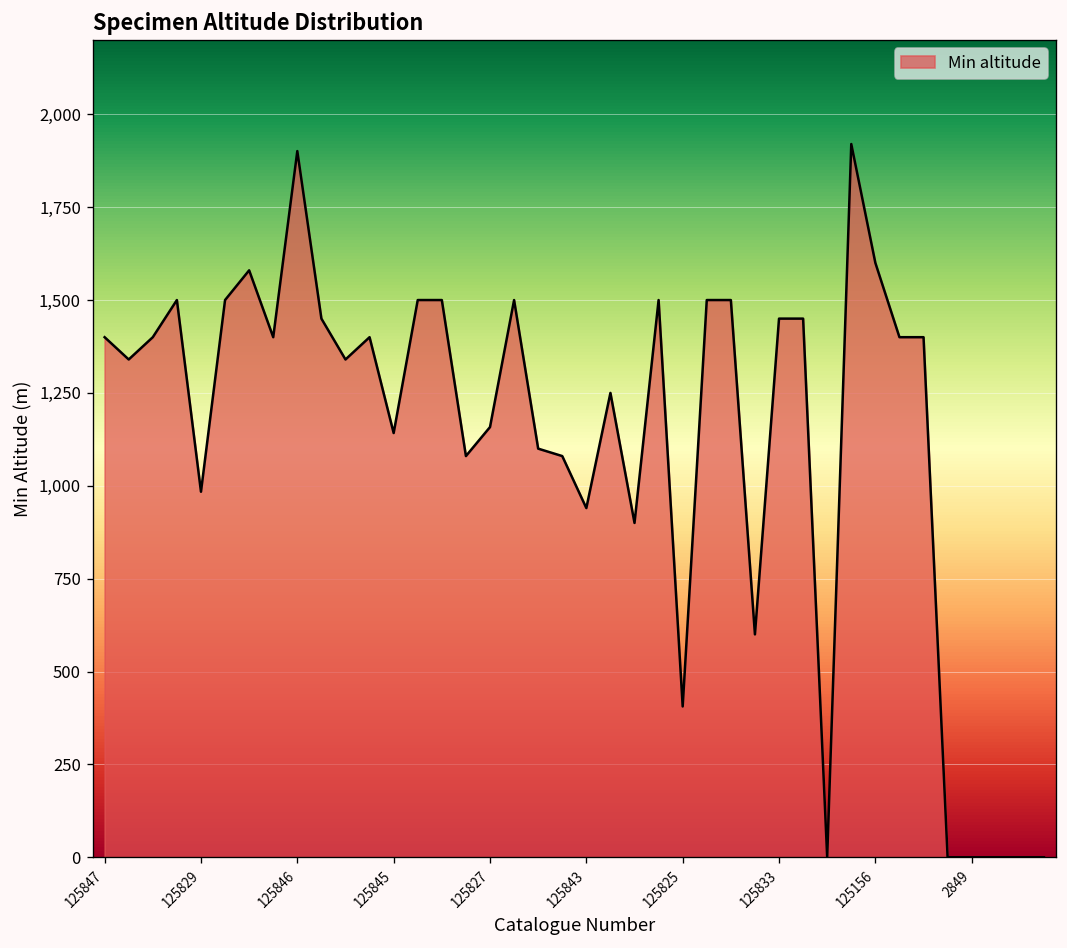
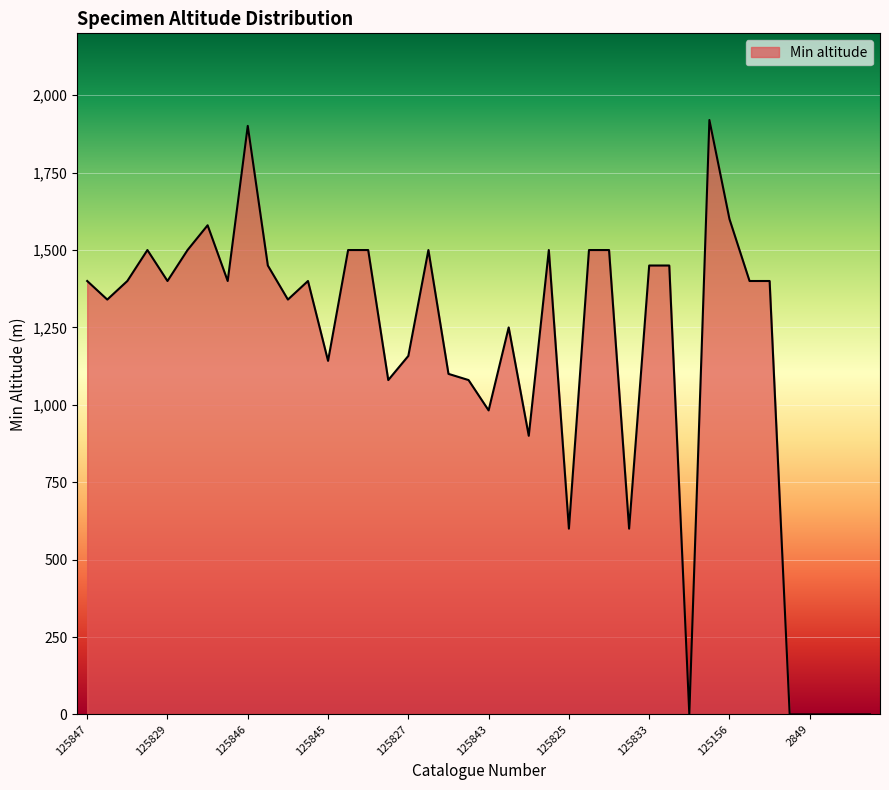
125829: 980 -> 1,400
125843: 940 -> 980
125825: 410 -> 600
